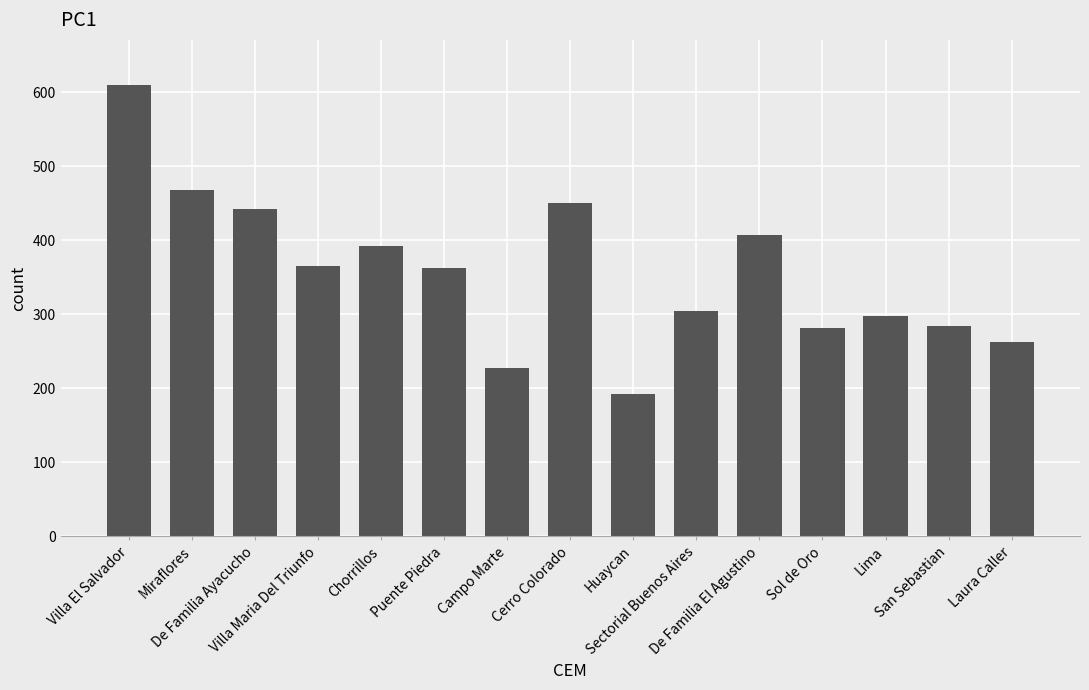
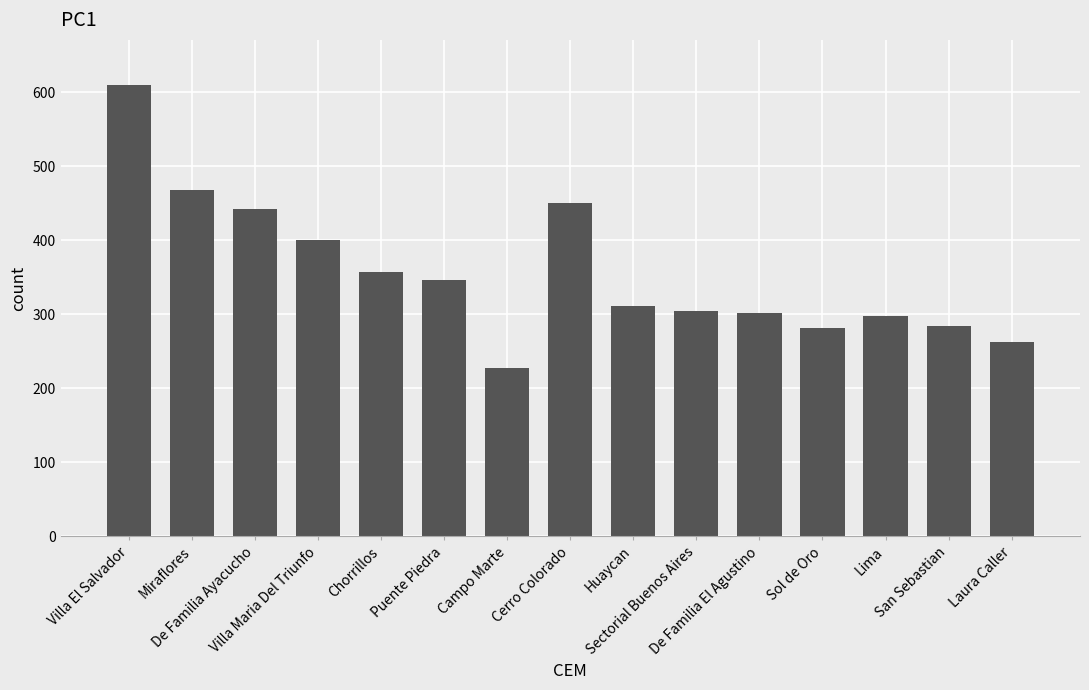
Villa Maria Del Triunfo: 370 -> 400
Chorrillos: 390 -> 360
Puente Piedra: 360 -> 350
Huaycan: 190 -> 310
De Familia El Agustino: 410 -> 300
